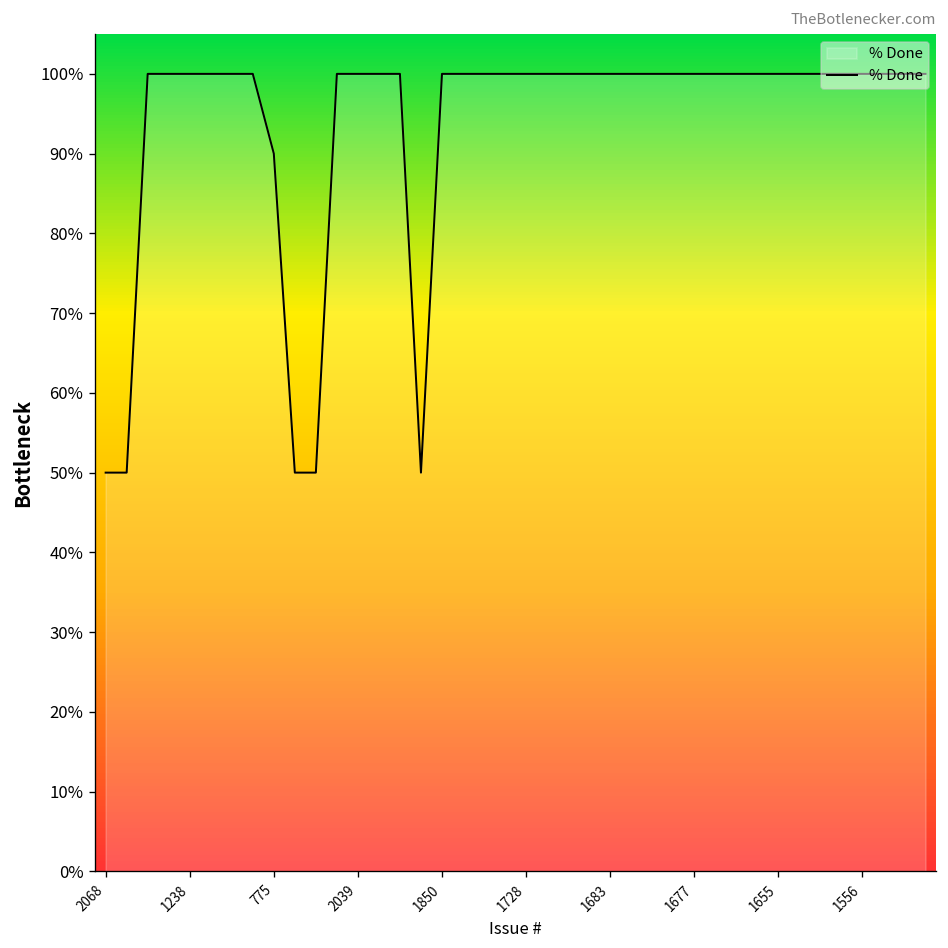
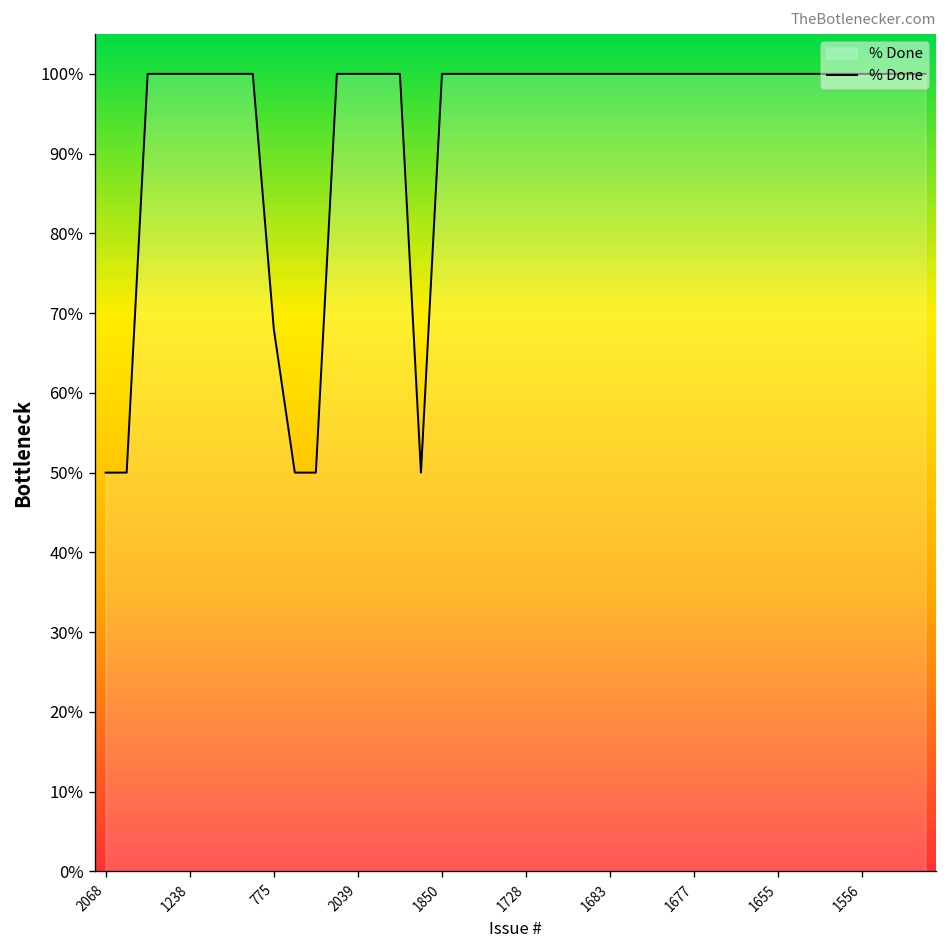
775: 90% -> 68%
